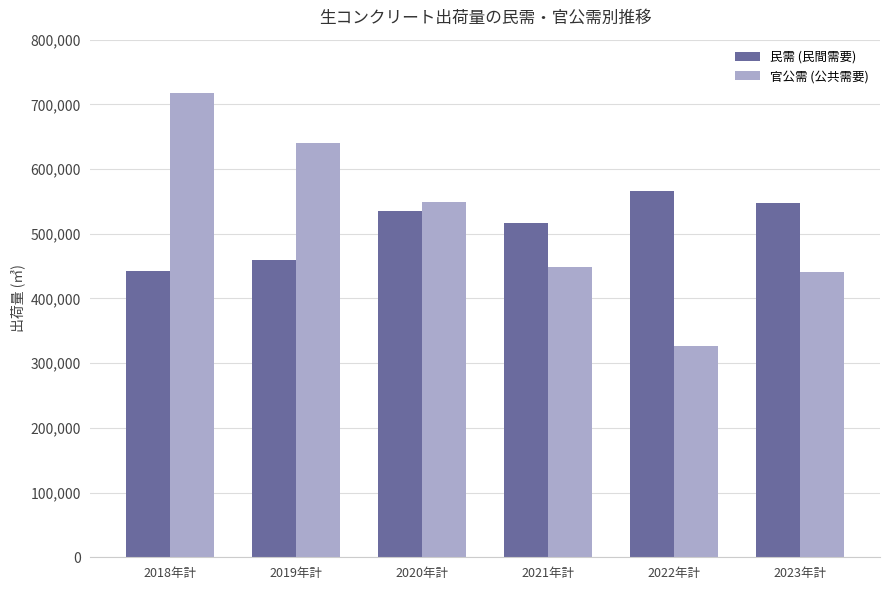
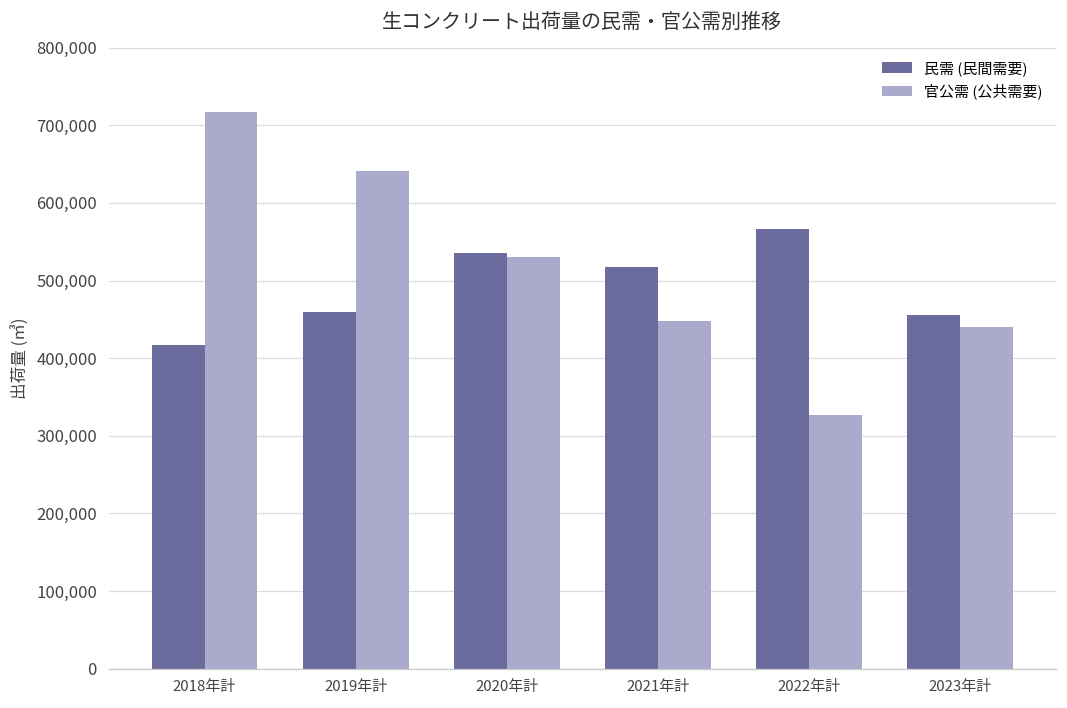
民需 (民間需要), 2018年計: 440,000 -> 420,000
官公需 (公共需要), 2020年計: 550,000 -> 530,000
民需 (民間需要), 2023年計: 550,000 -> 460,000
